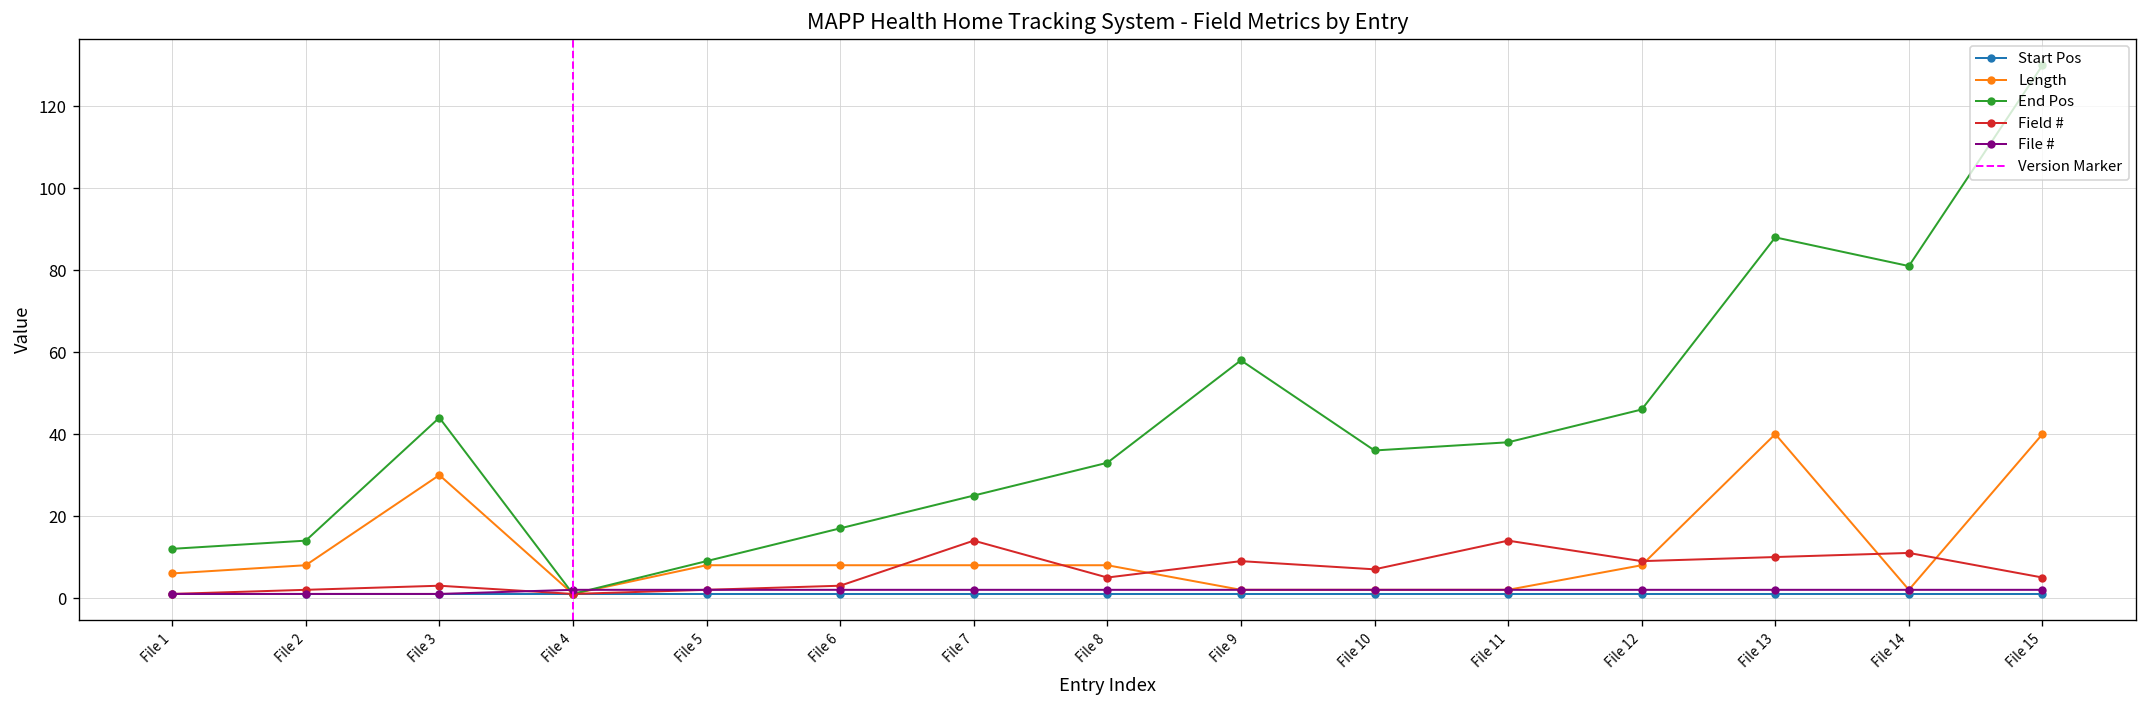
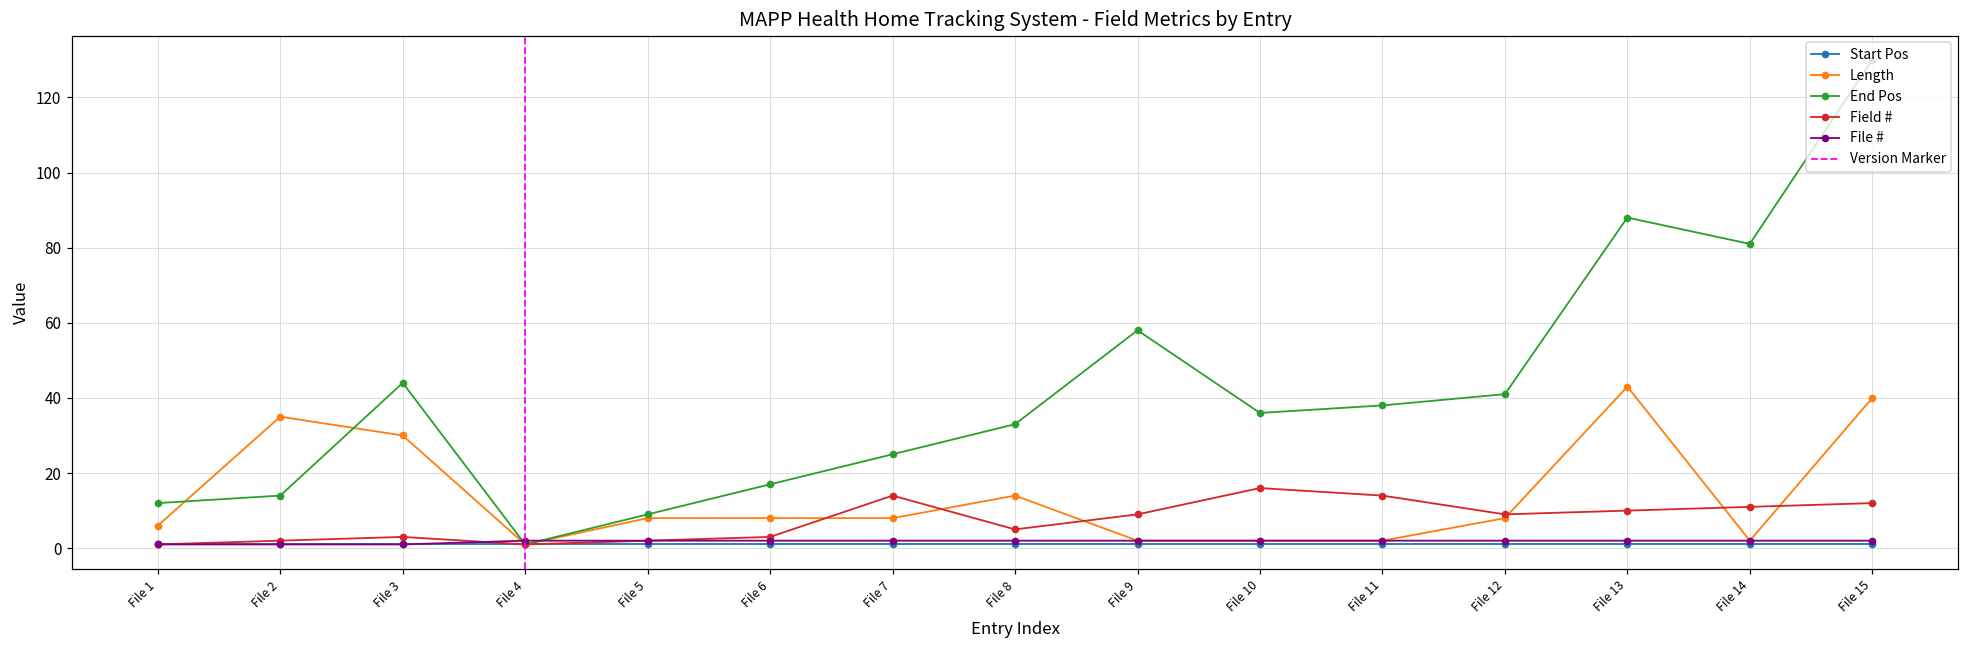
Length, File 2: 8 -> 35
Length, File 8: 8 -> 14
Field #, File 10: 7 -> 16
End Pos, File 12: 46 -> 41
Length, File 13: 40 -> 43
Field #, File 15: 5 -> 12
